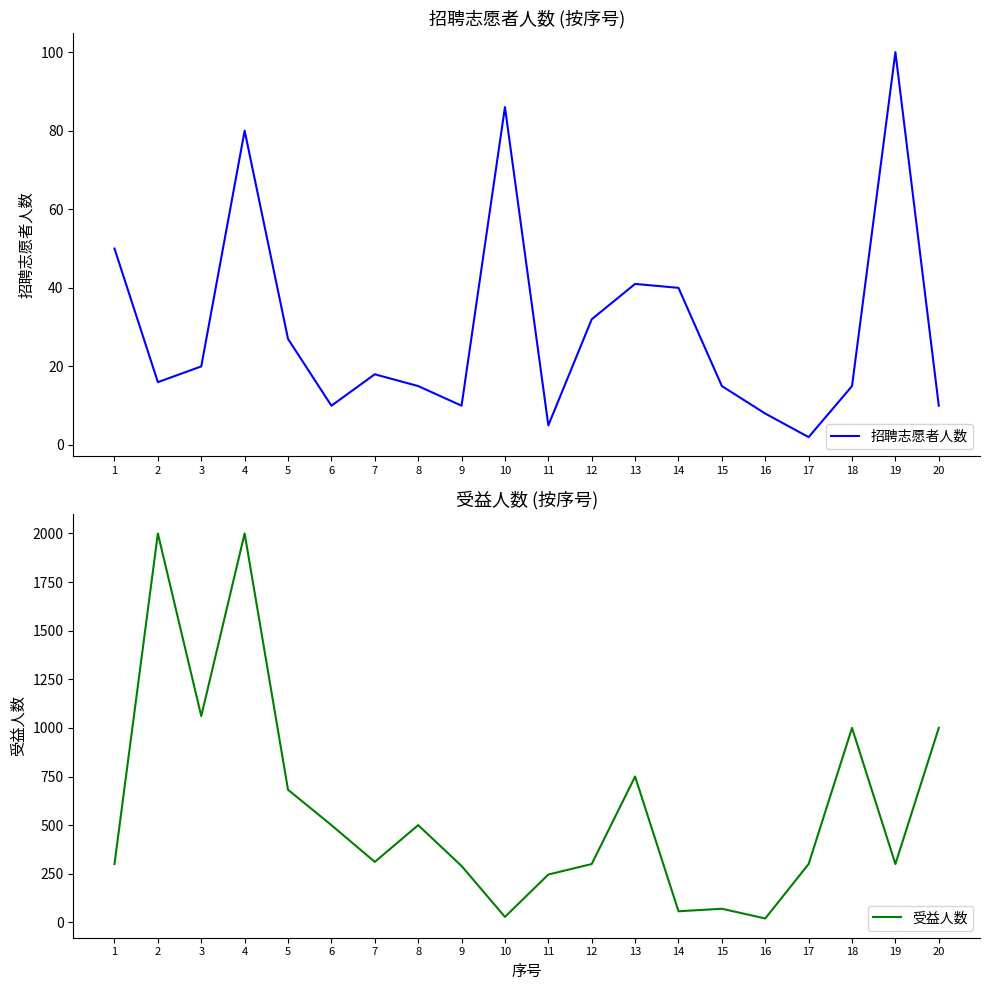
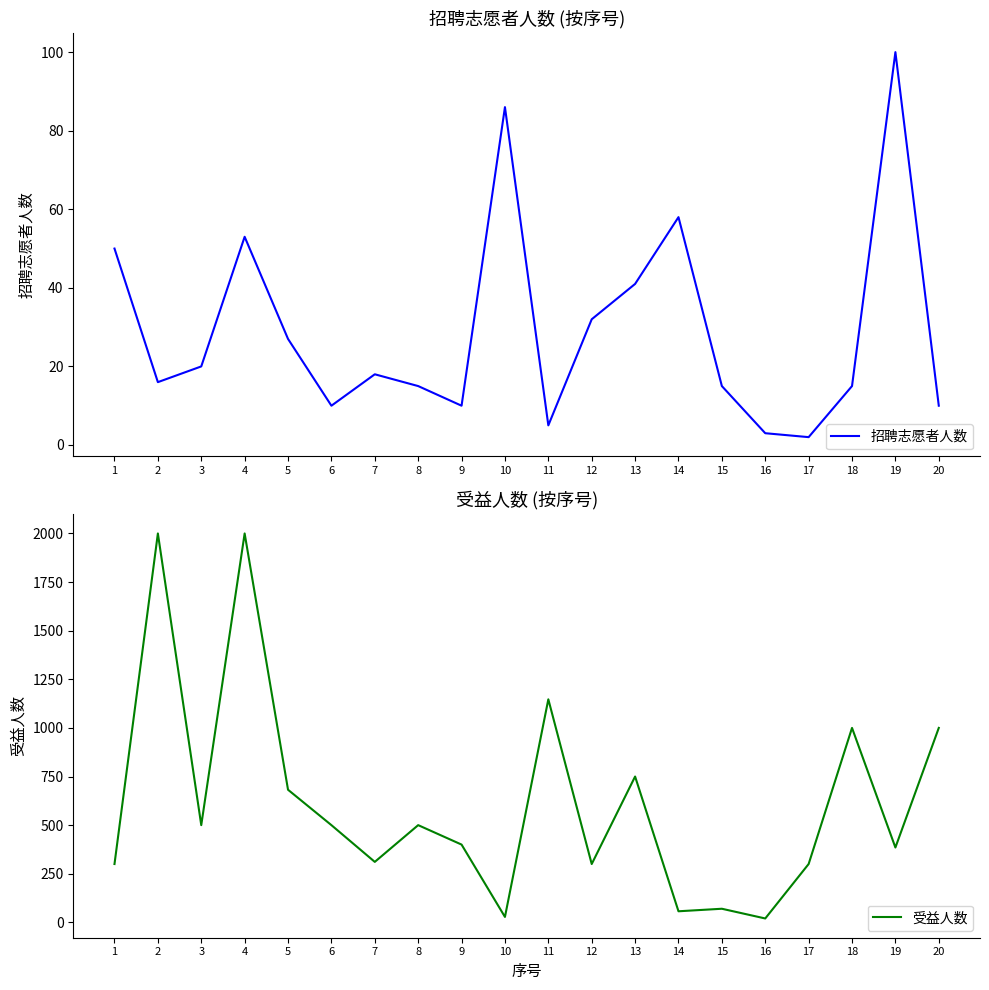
招聘志愿者人数 (按序号), 4: 80 -> 53
招聘志愿者人数 (按序号), 14: 40 -> 58
招聘志愿者人数 (按序号), 16: 8 -> 3
受益人数 (按序号), 3: 1060 -> 500
受益人数 (按序号), 9: 290 -> 400
受益人数 (按序号), 11: 250 -> 1150
受益人数 (按序号), 19: 300 -> 390
